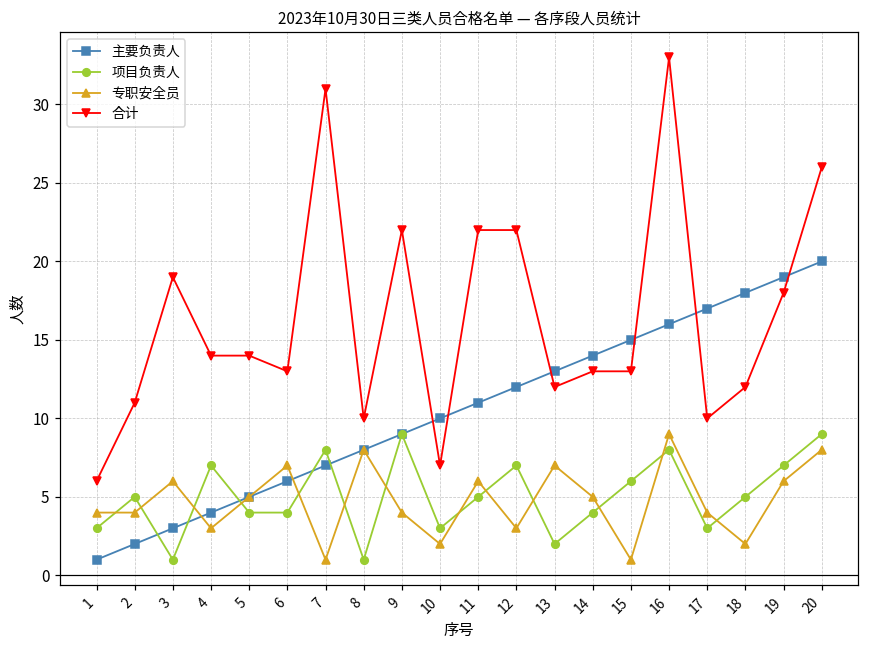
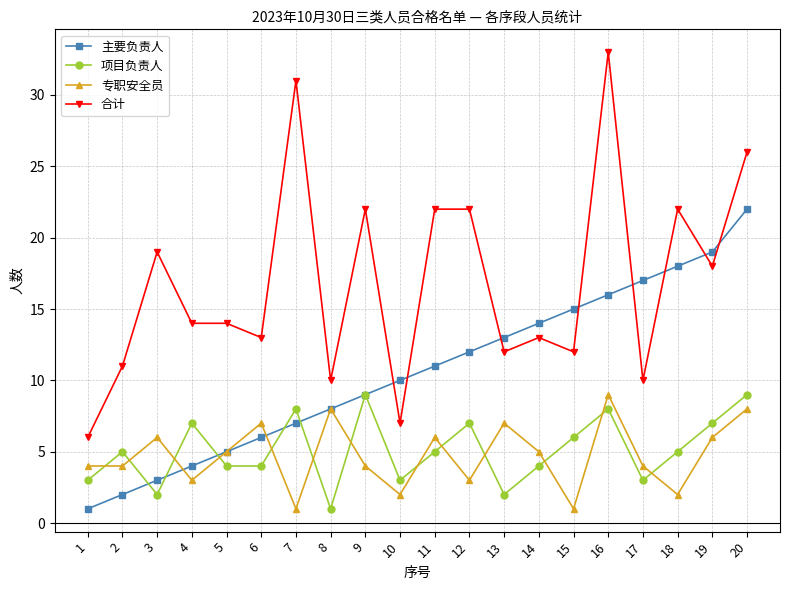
项目负责人, 3: 1 -> 2
合计, 15: 13 -> 12
合计, 18: 12 -> 22
主要负责人, 20: 20 -> 22
